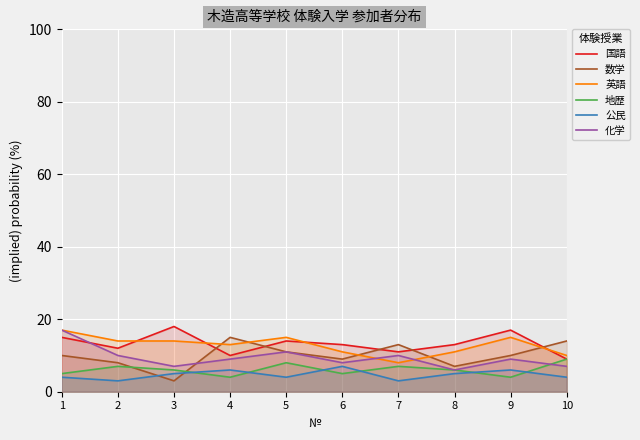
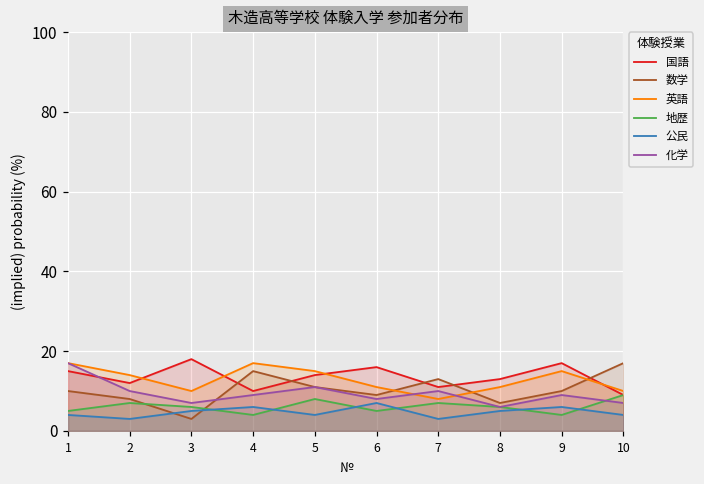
英語, 3: 14 -> 10
英語, 4: 13 -> 17
国語, 6: 13 -> 16
数学, 10: 14 -> 17
